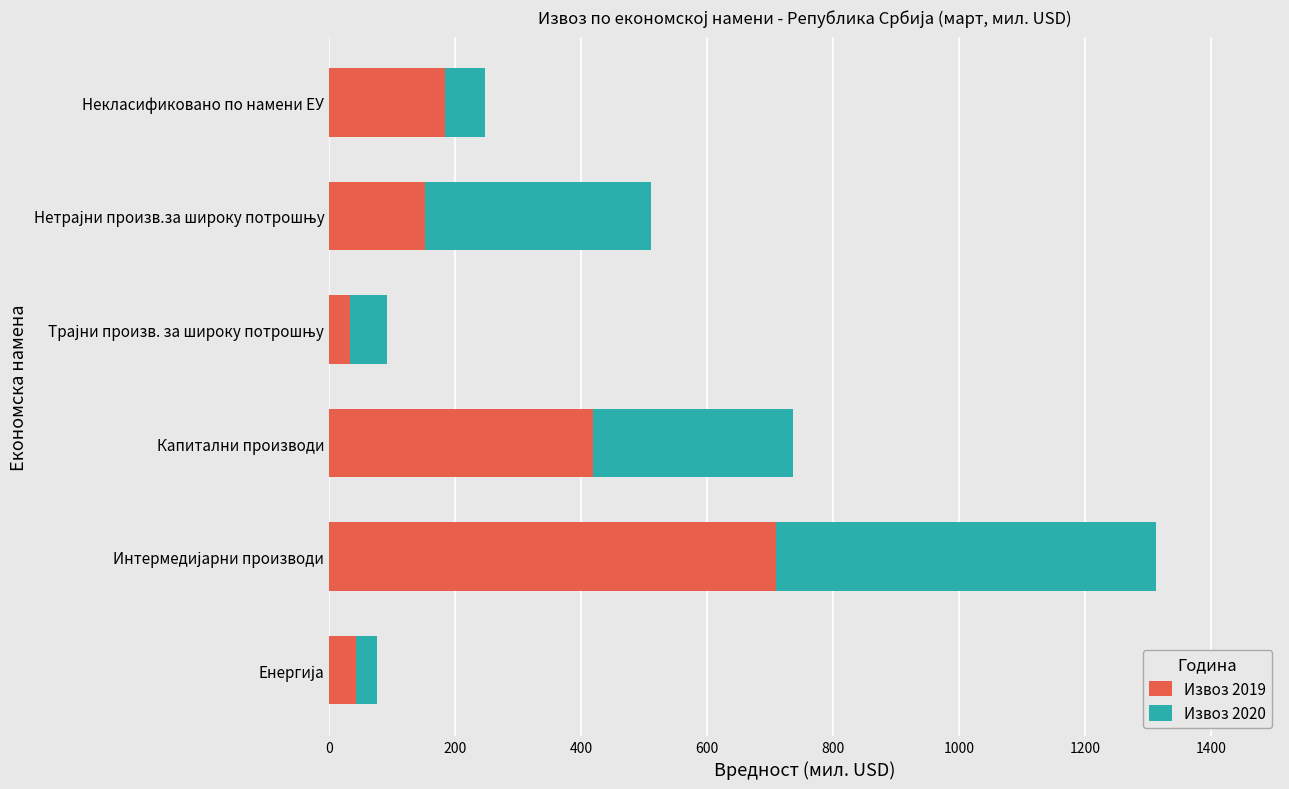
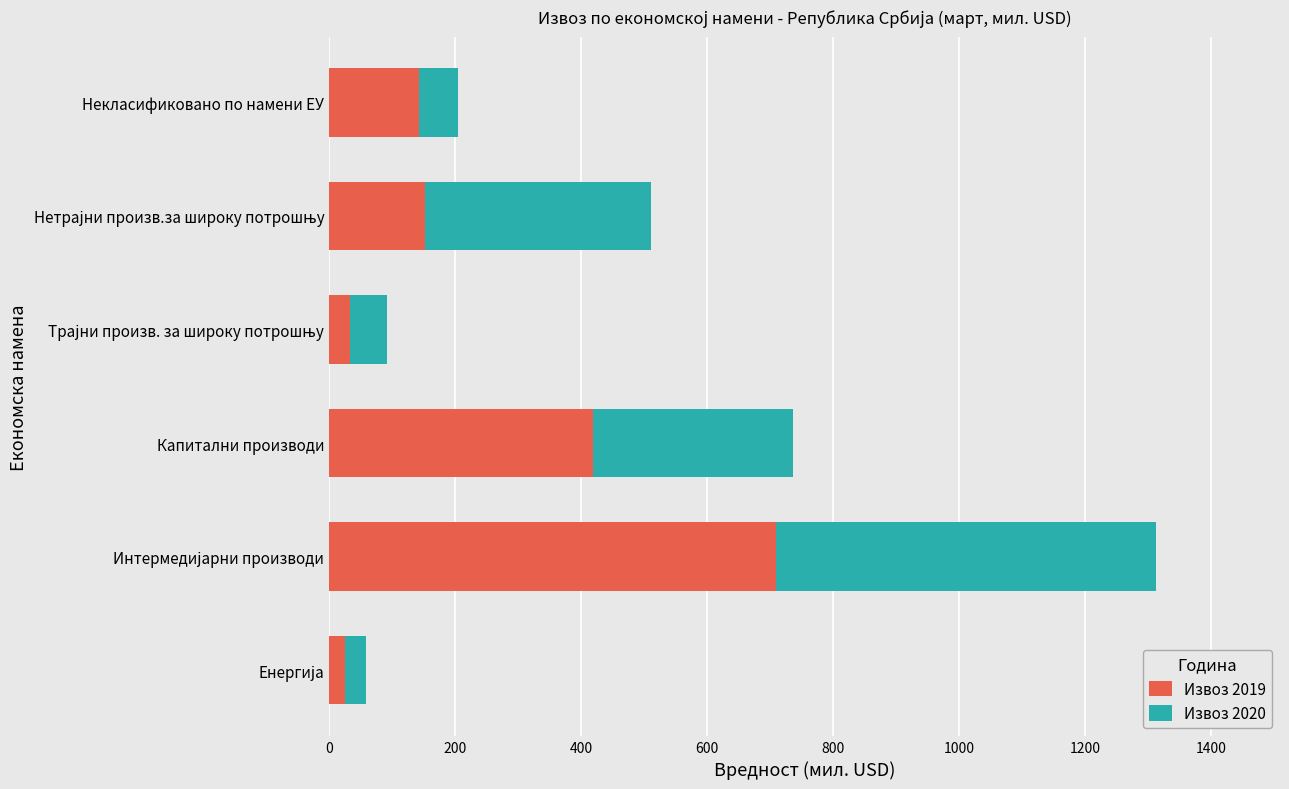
Извоз 2019, Некласификовано по намени ЕУ: 180 -> 140
Извоз 2019, Енергија: 40 -> 30
